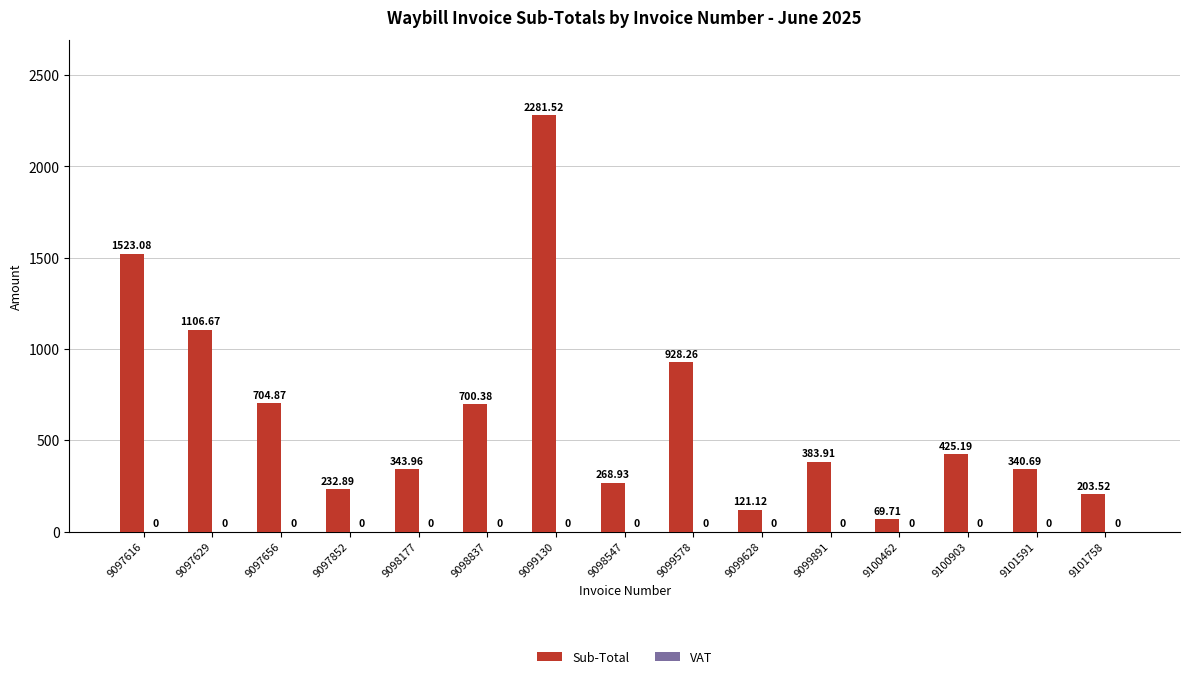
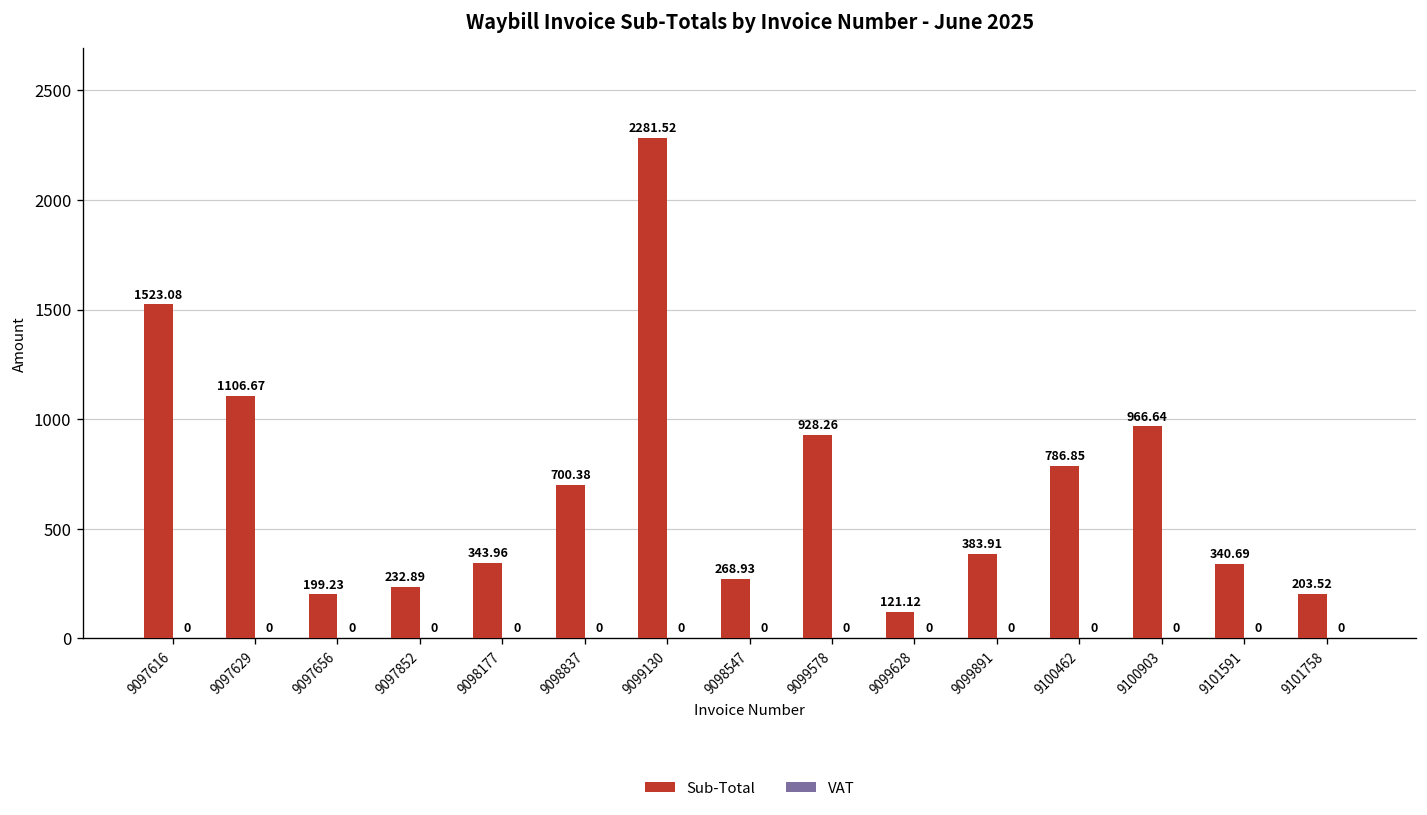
Sub-Total, 9097656: 704.87 -> 199.23
Sub-Total, 9100462: 69.71 -> 786.85
Sub-Total, 9100903: 425.19 -> 966.64
